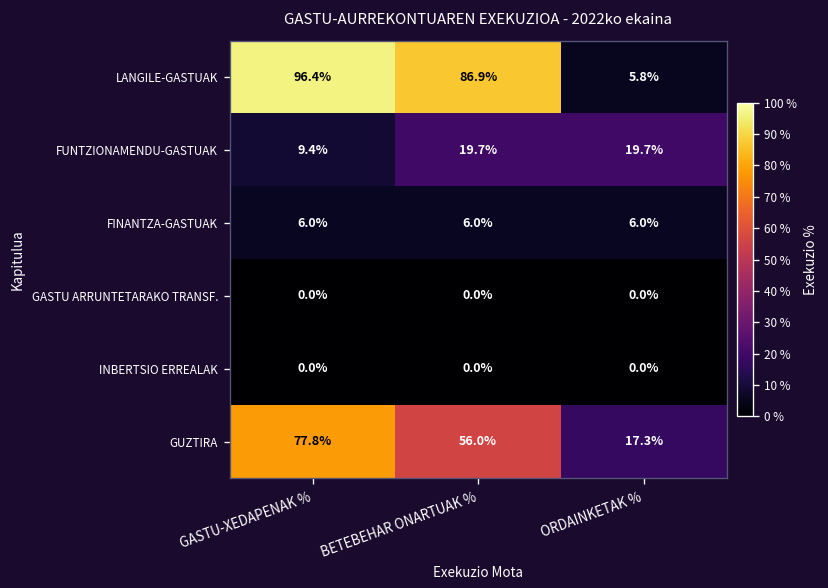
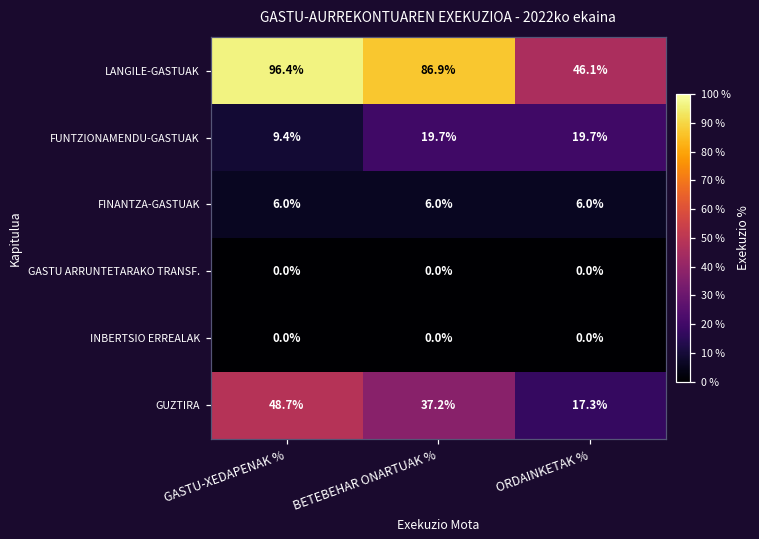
LANGILE-GASTUAK, ORDAINKETAK %: 5.8% -> 46.1%
GUZTIRA, GASTU-XEDAPENAK %: 77.8% -> 48.7%
GUZTIRA, BETEBEHAR ONARTUAK %: 56.0% -> 37.2%
